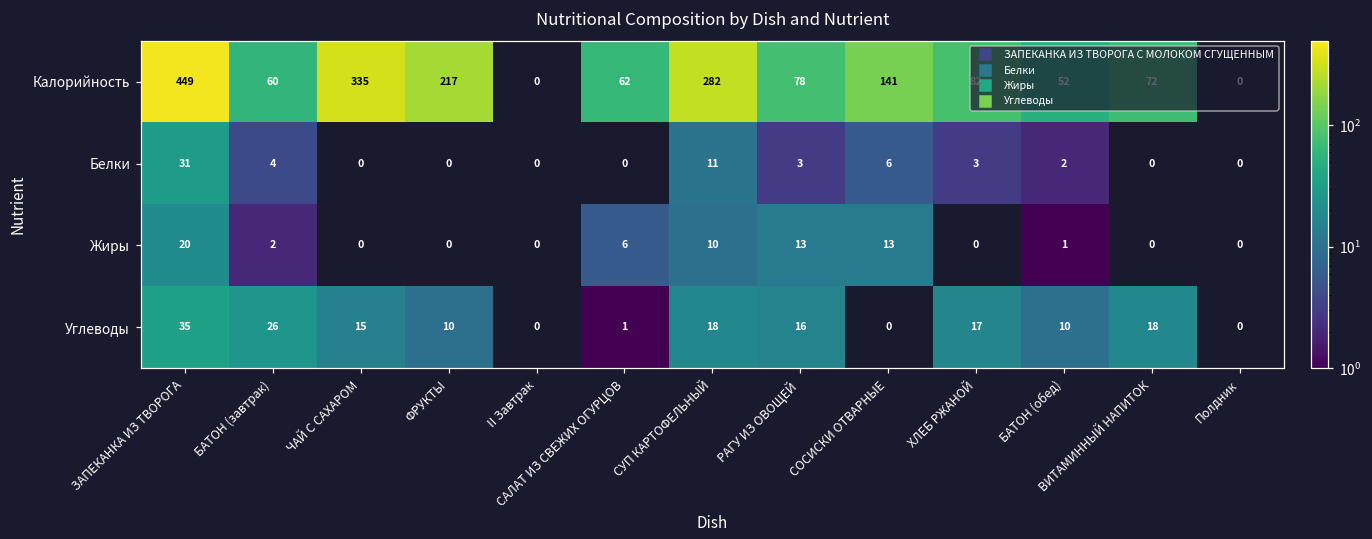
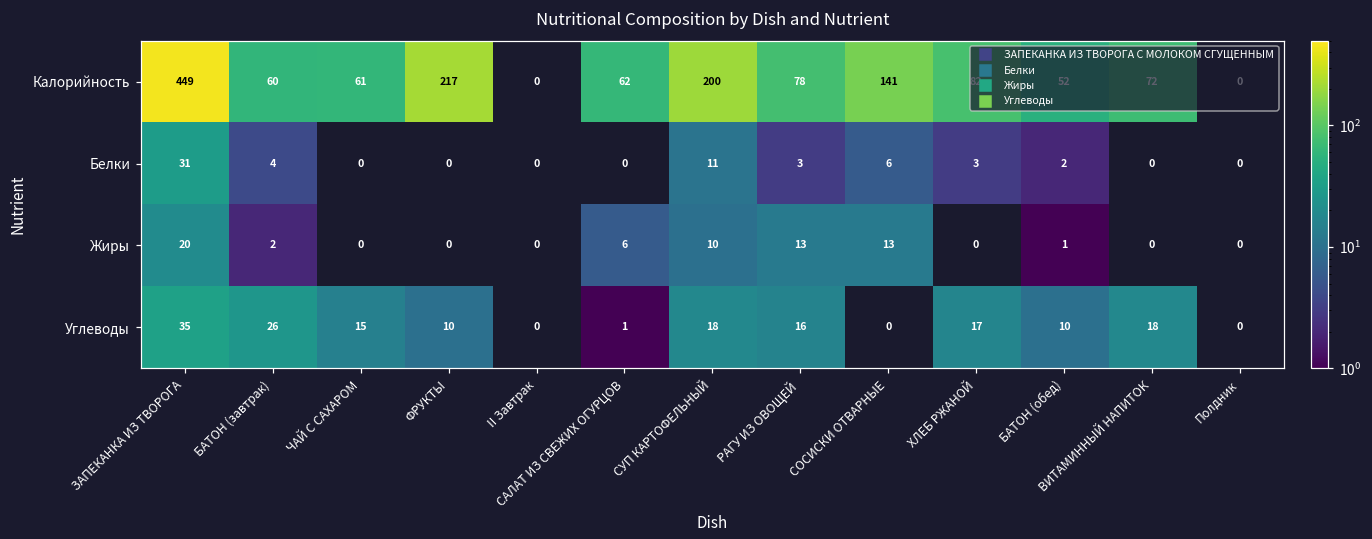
Калорийность, ЧАЙ С САХАРОМ: 335 -> 61
Калорийность, СУП КАРТОФЕЛЬНЫЙ: 282 -> 200
